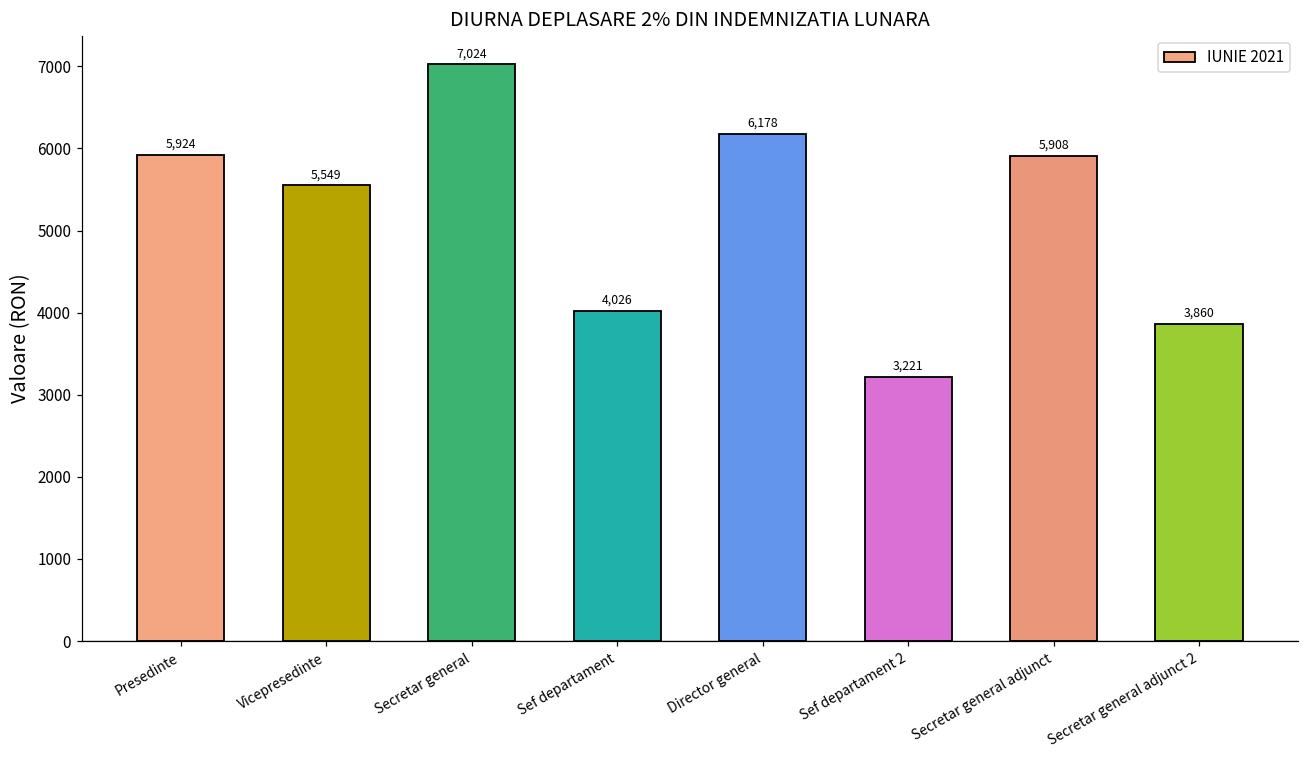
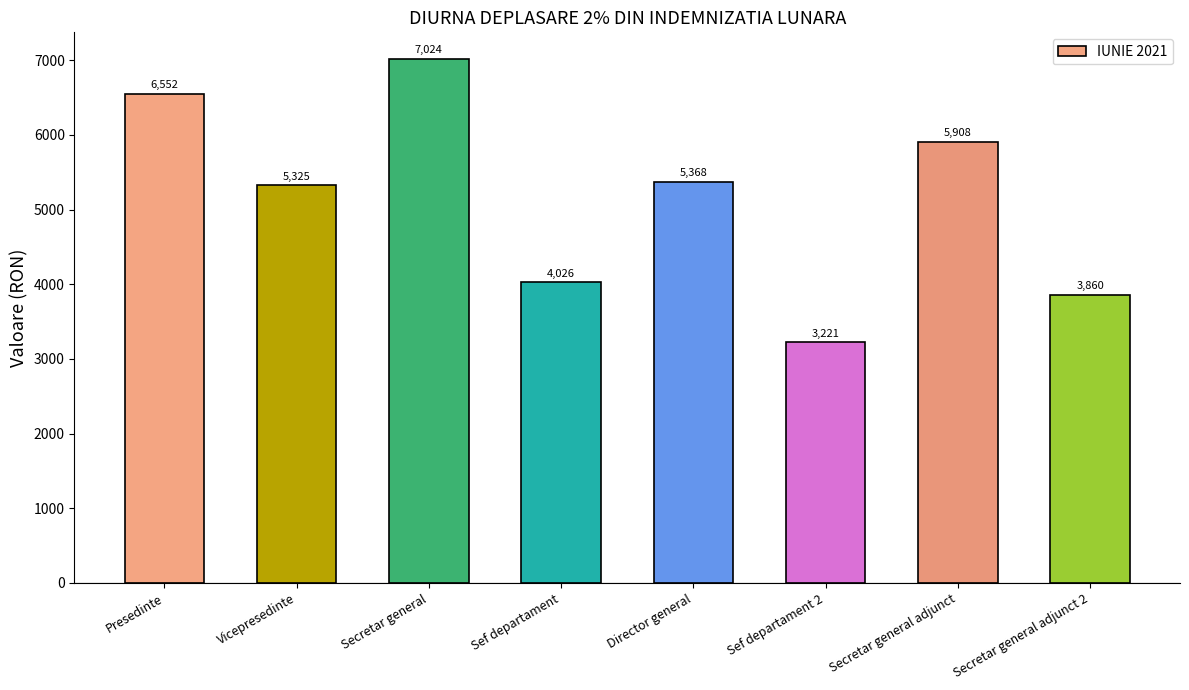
Presedinte: 5,924 -> 6,552
Vicepresedinte: 5,549 -> 5,325
Director general: 6,178 -> 5,368
